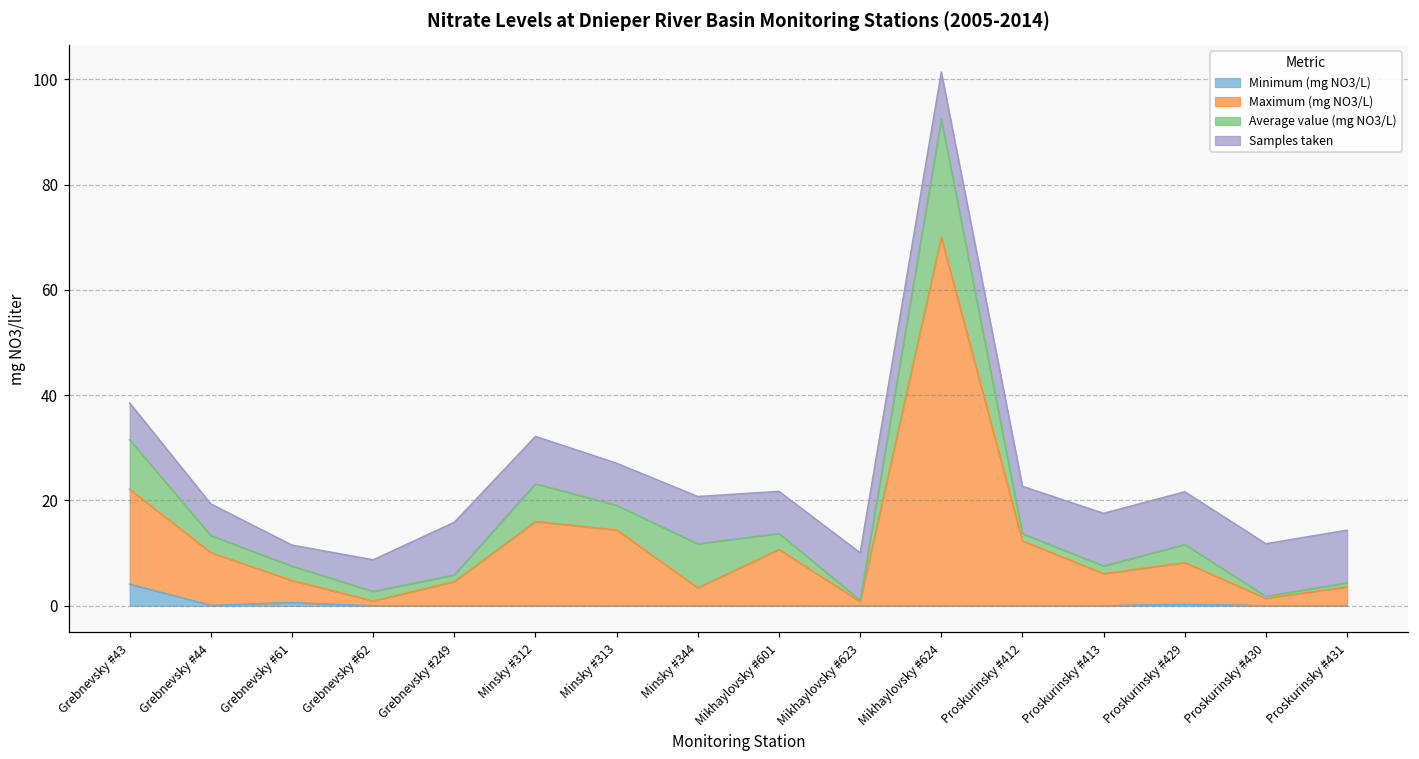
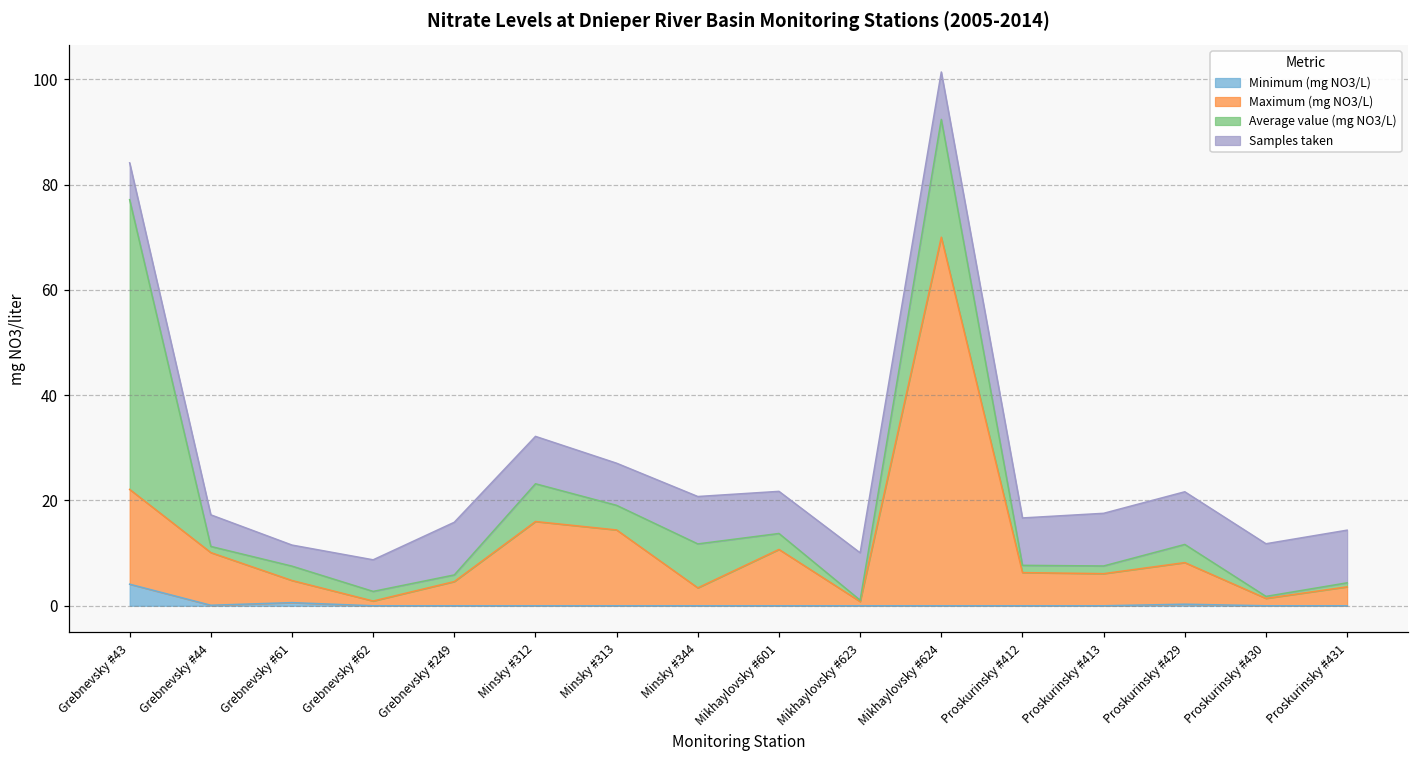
Average value (mg NO3/L), Grebnevsky #43: 9 -> 55
Average value (mg NO3/L), Grebnevsky #44: 3 -> 1
Maximum (mg NO3/L), Proskurinsky #412: 12 -> 6
